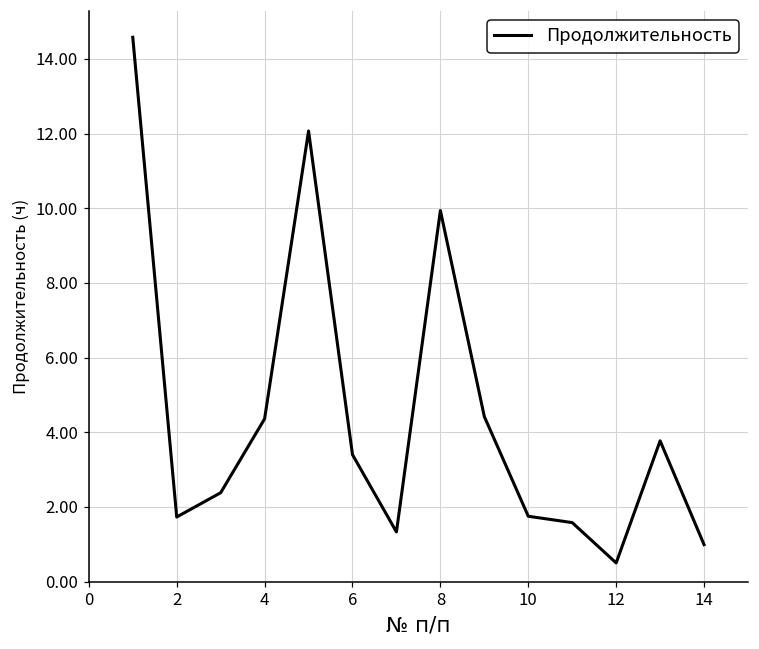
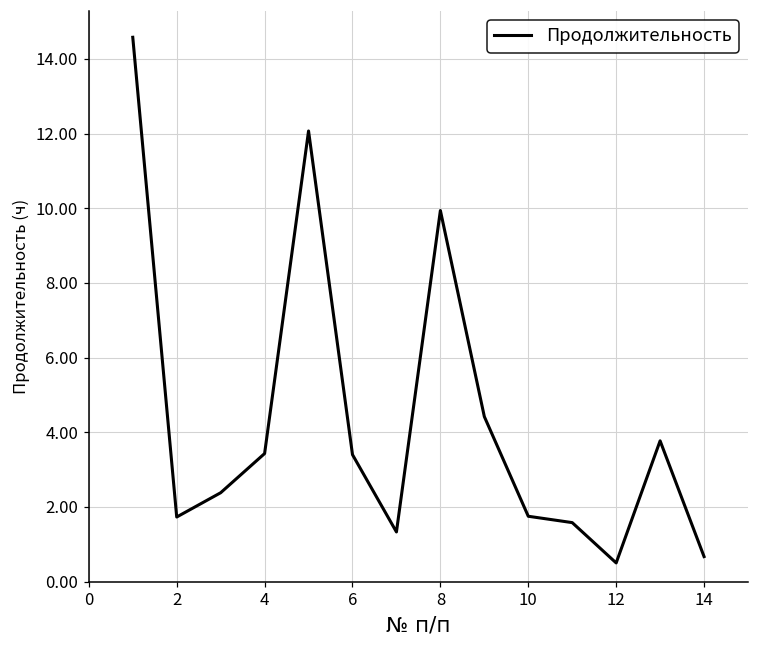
4: 4.4 -> 3.4
14: 1.0 -> 0.7
